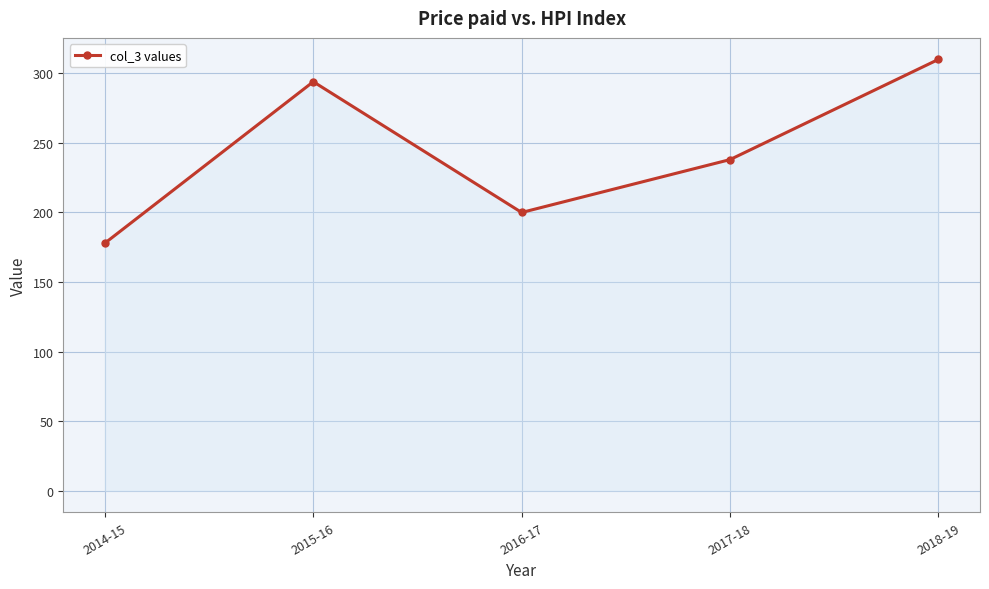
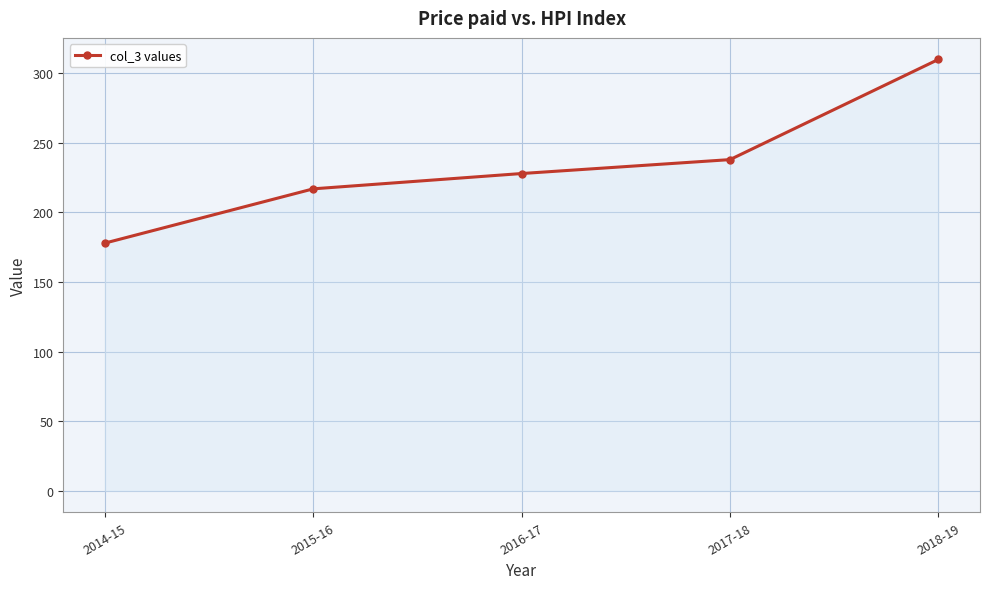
2015-16: 294 -> 217
2016-17: 200 -> 228
